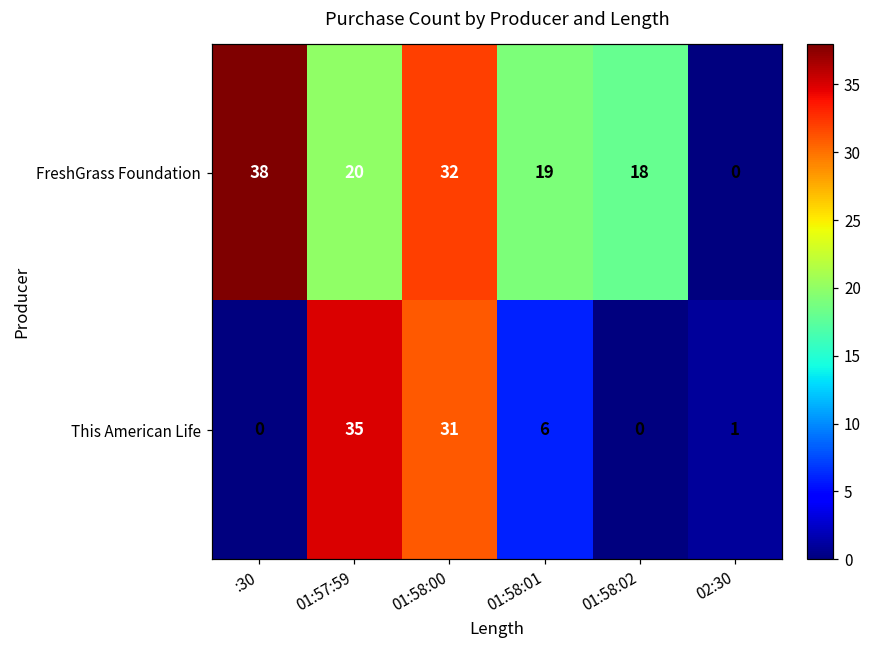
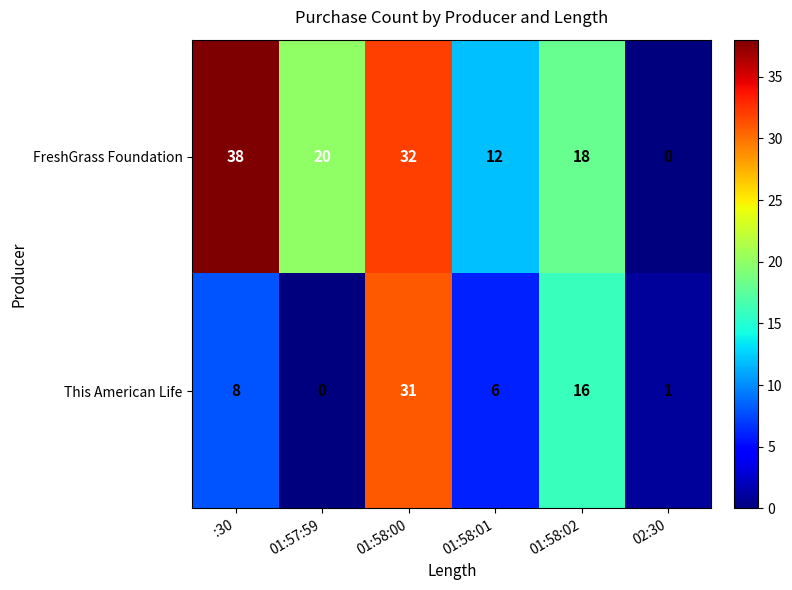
FreshGrass Foundation, 01:58:01: 19 -> 12
This American Life, :30: 0 -> 8
This American Life, 01:57:59: 35 -> 0
This American Life, 01:58:02: 0 -> 16
